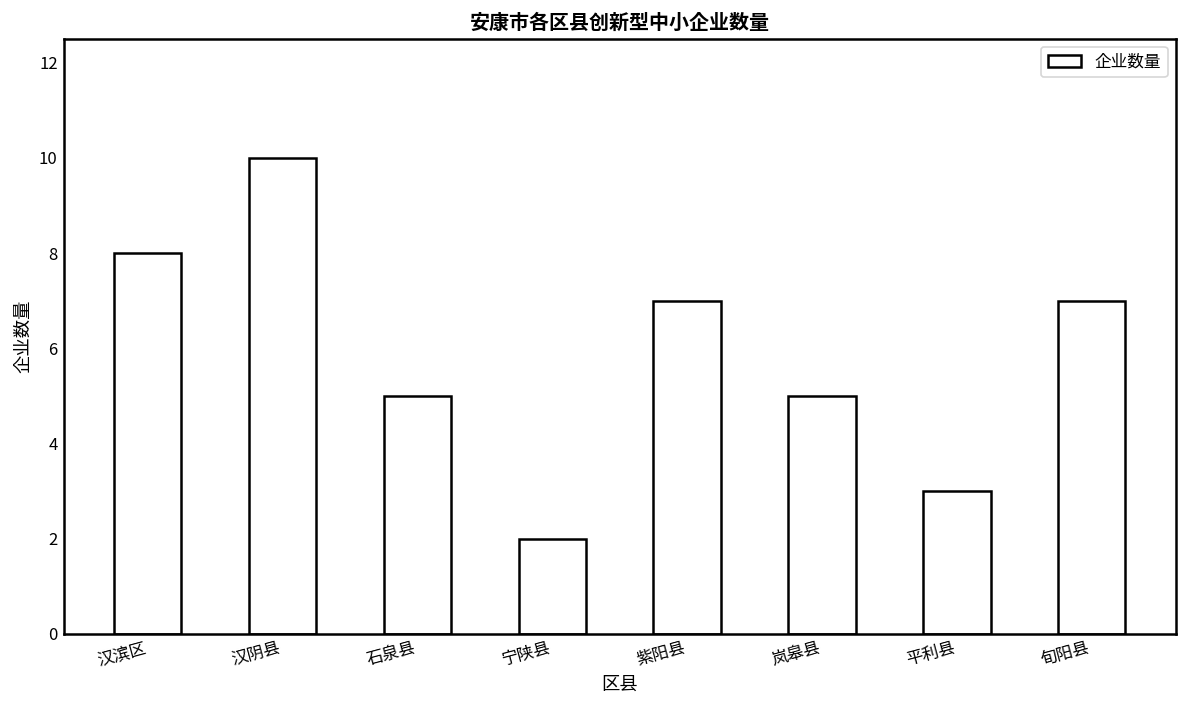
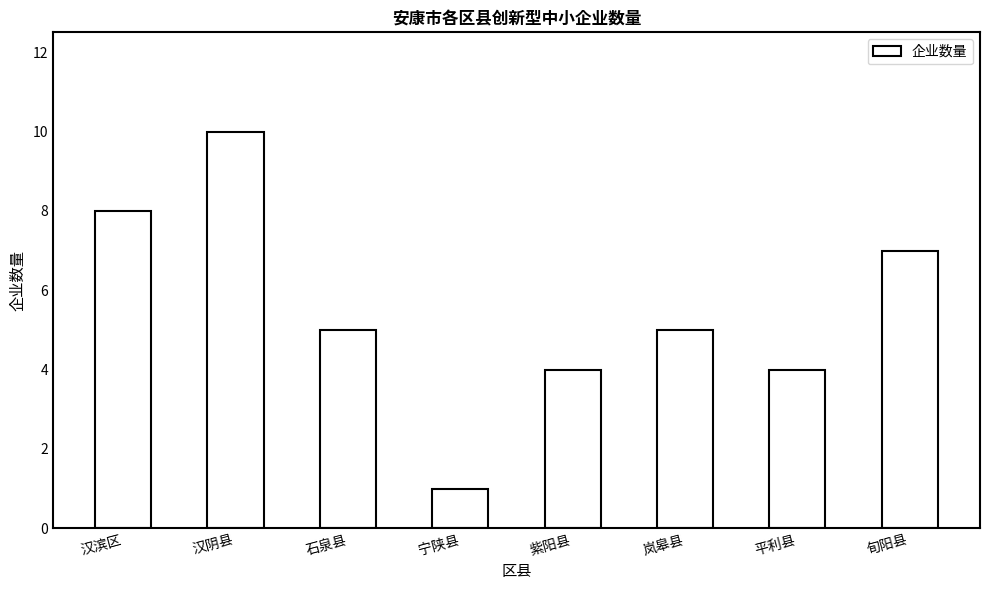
宁陕县: 2 -> 1
紫阳县: 7 -> 4
平利县: 3 -> 4
